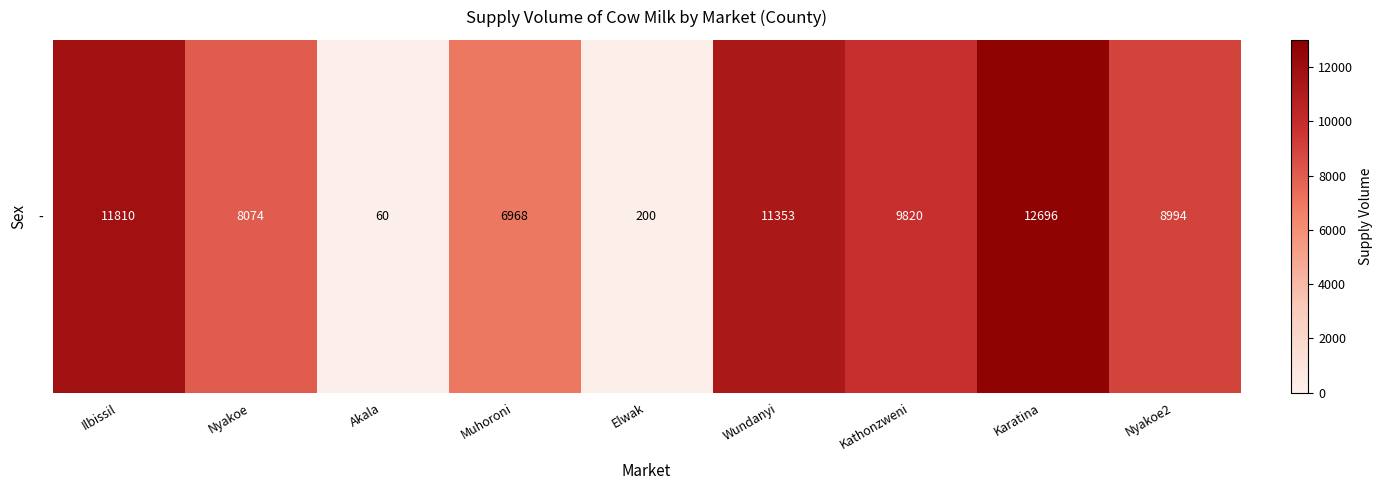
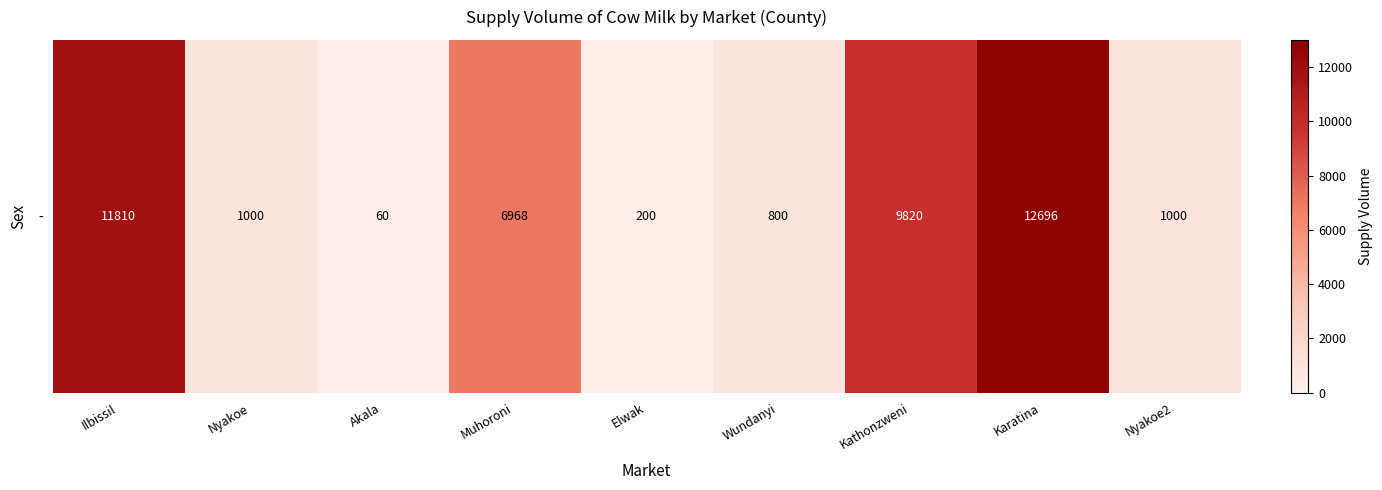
-, Nyakoe: 8074 -> 1000
-, Wundanyi: 11353 -> 800
-, Nyakoe2: 8994 -> 1000
